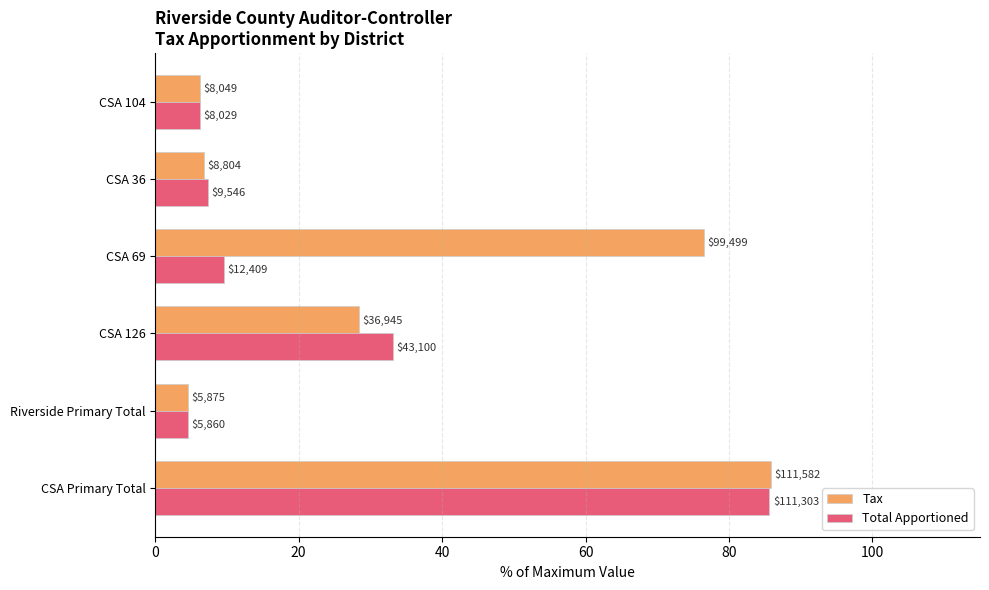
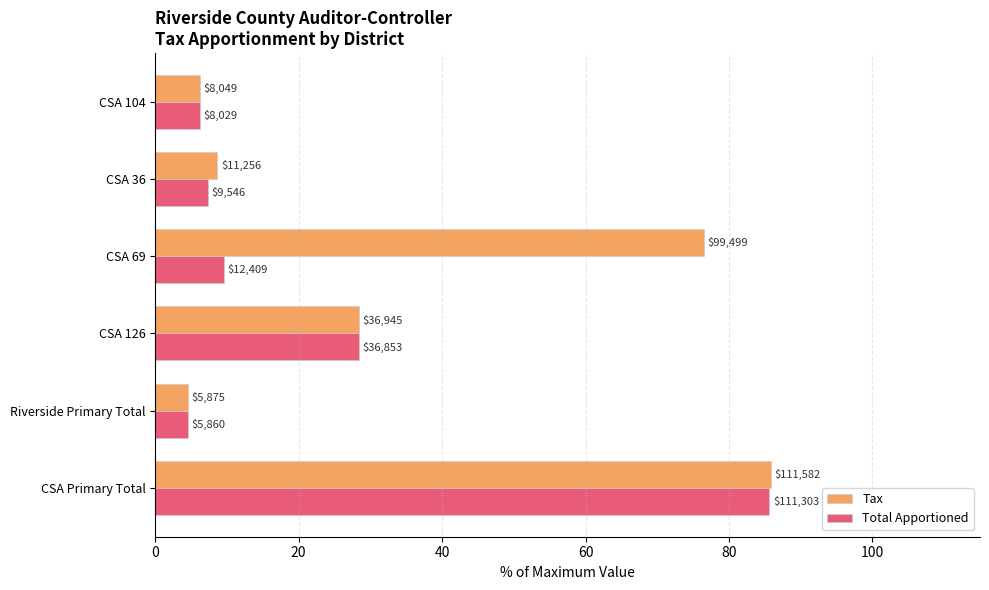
Tax, CSA 36: $8,804 -> $11,256
Total Apportioned, CSA 126: $43,100 -> $36,853
